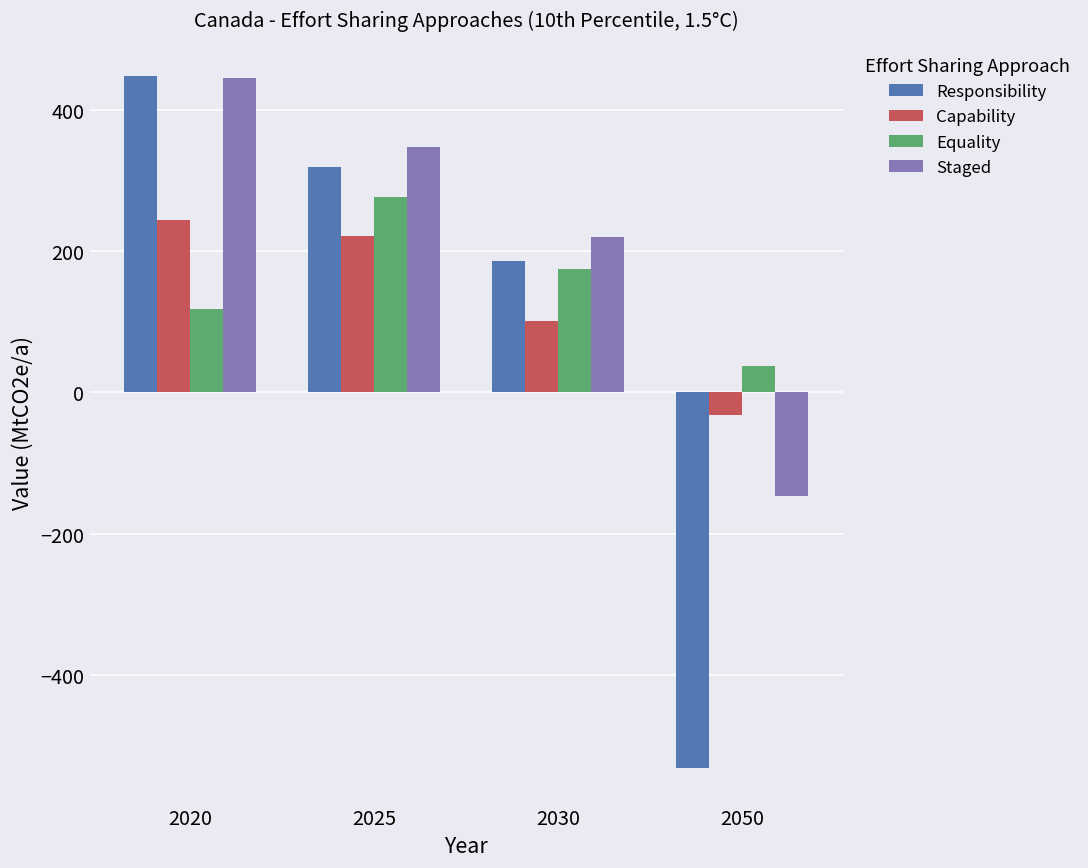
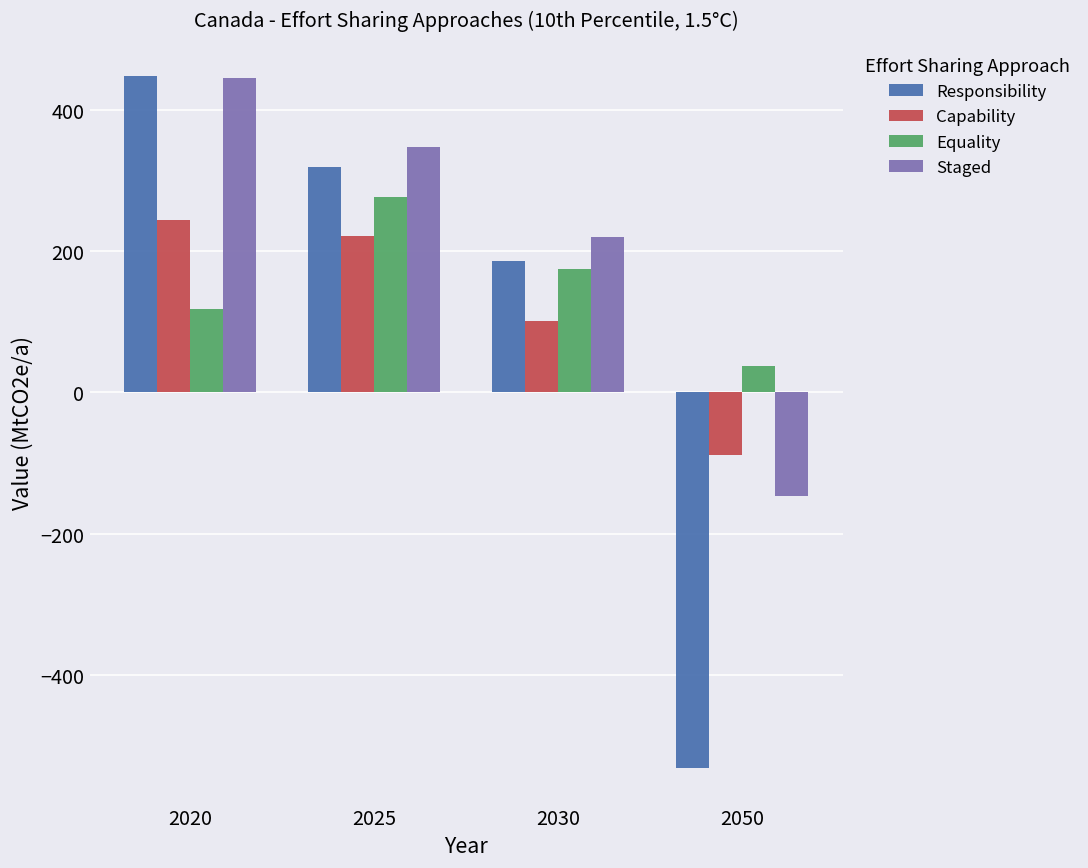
Capability, 2050: -30 -> -90
